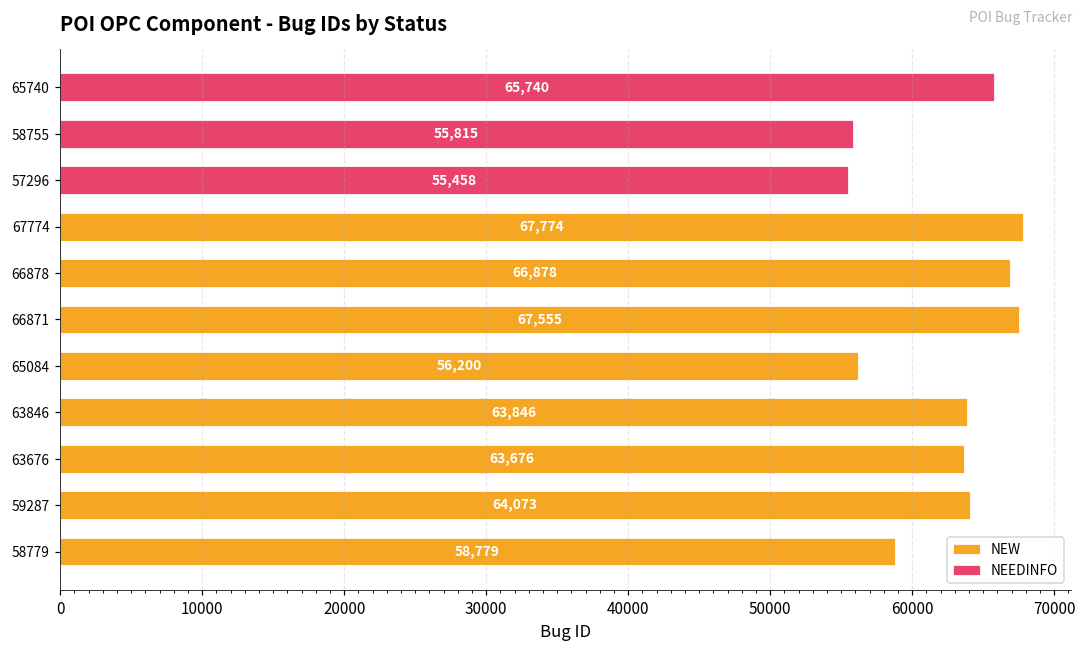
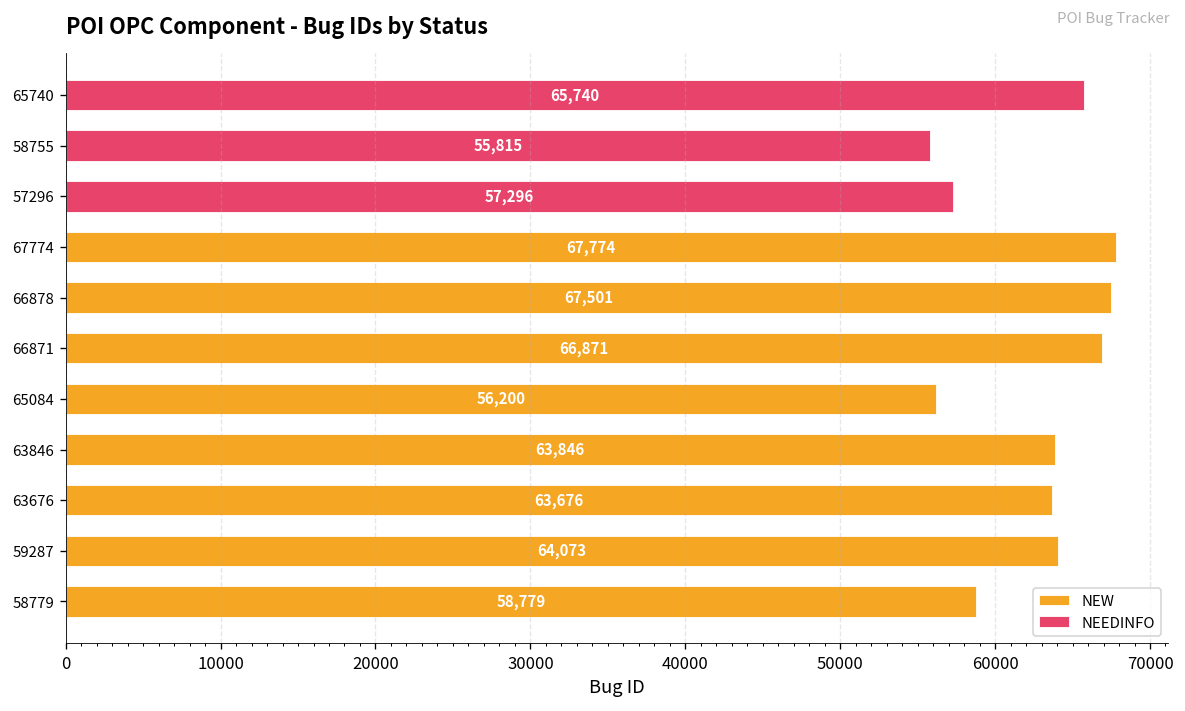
NEEDINFO, 57296: 55,458 -> 57,296
NEW, 66878: 66,878 -> 67,501
NEW, 66871: 67,555 -> 66,871
